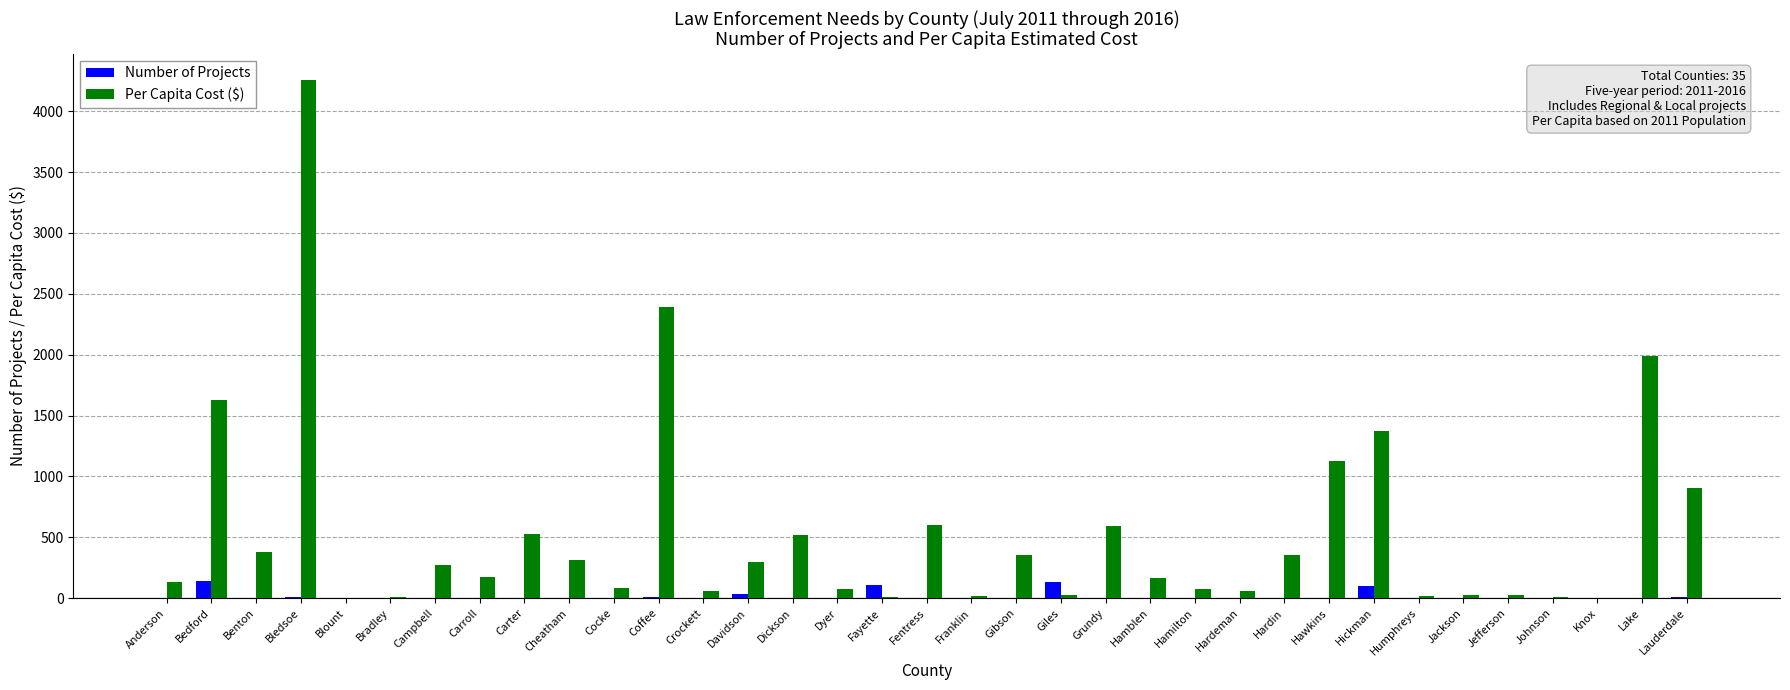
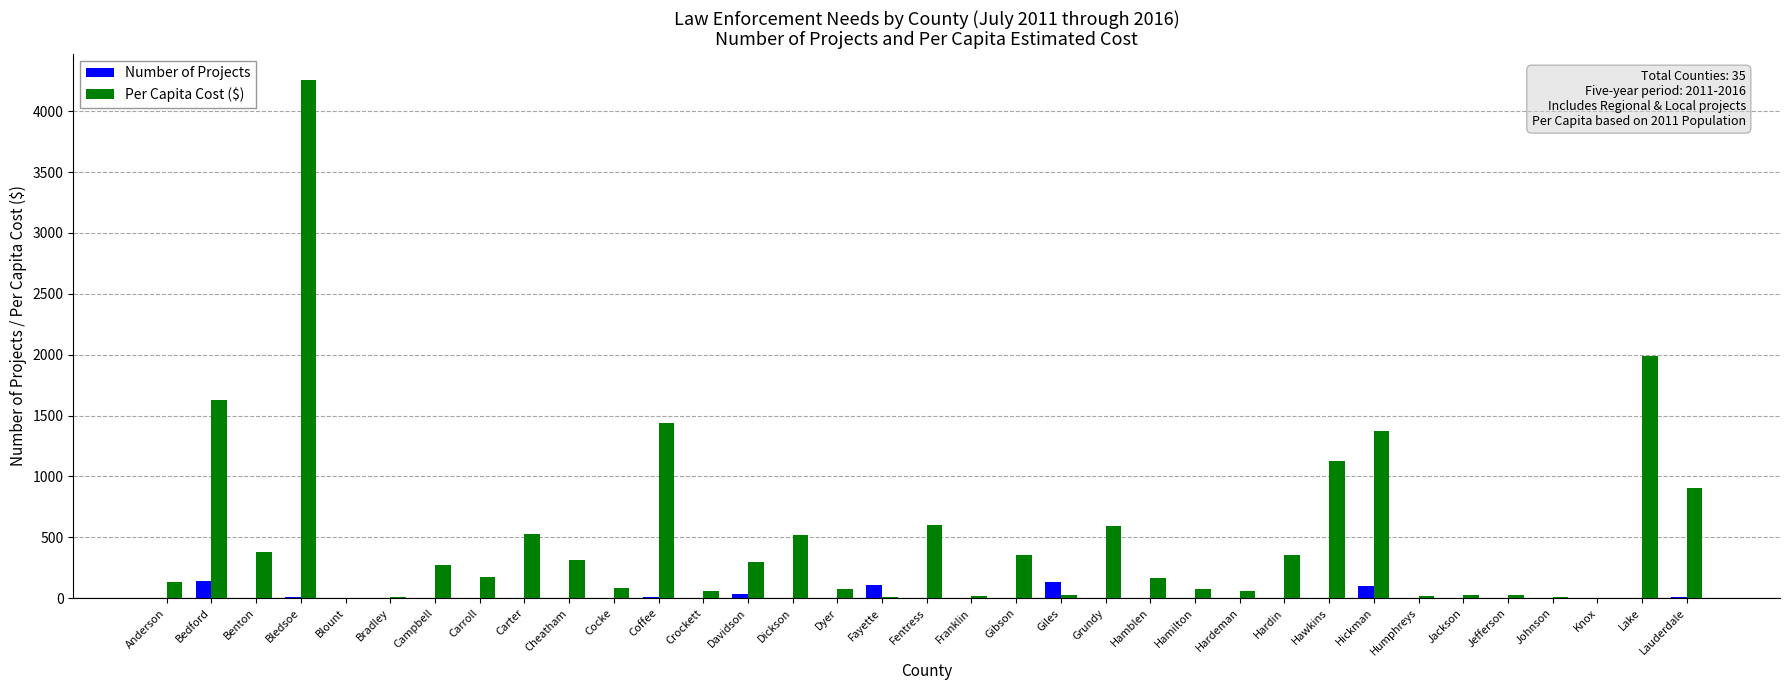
Per Capita Cost ($), Coffee: 2390 -> 1440
